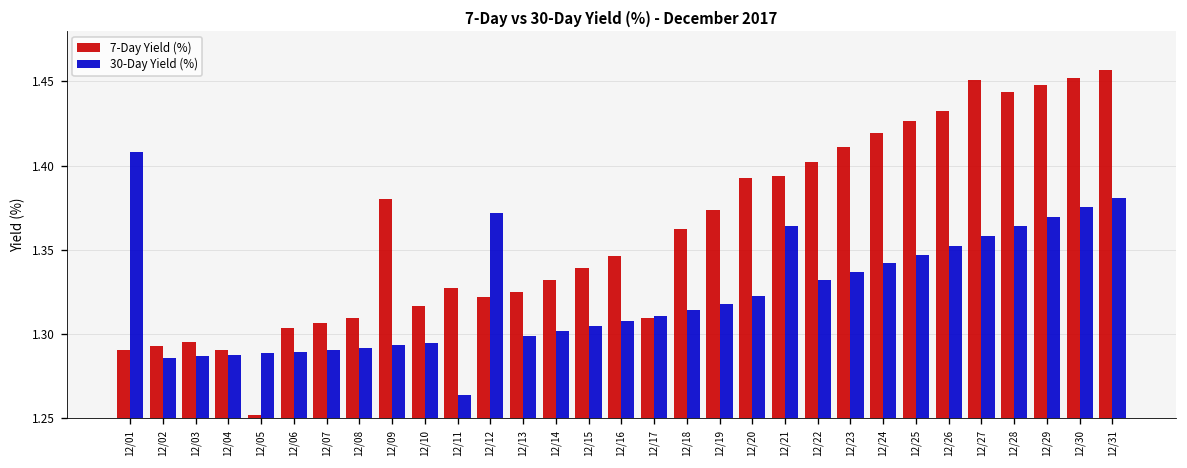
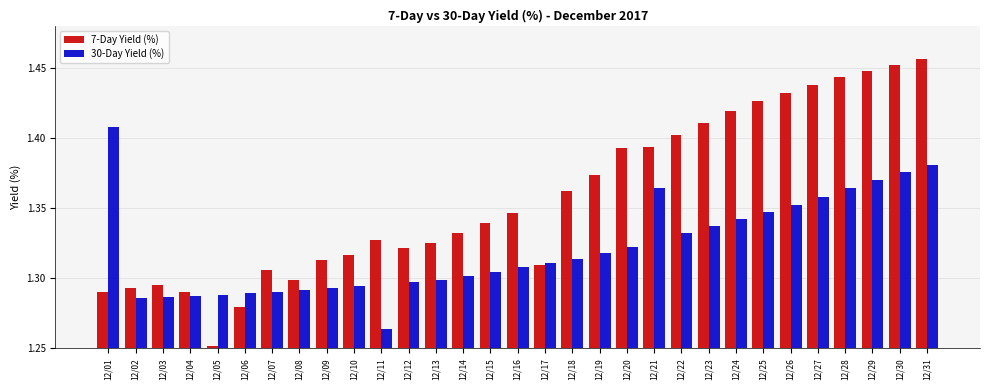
7-Day Yield (%), 12/06: 1.303 -> 1.279
7-Day Yield (%), 12/08: 1.310 -> 1.299
7-Day Yield (%), 12/09: 1.380 -> 1.313
30-Day Yield (%), 12/12: 1.372 -> 1.297
7-Day Yield (%), 12/27: 1.451 -> 1.438
